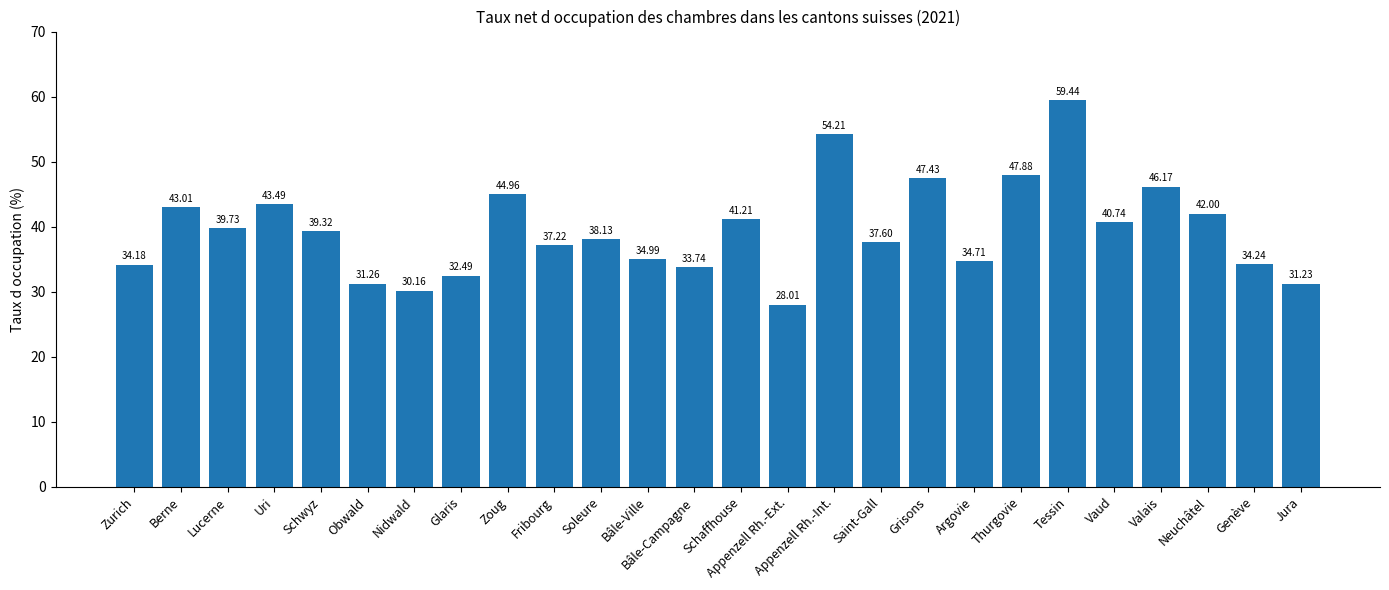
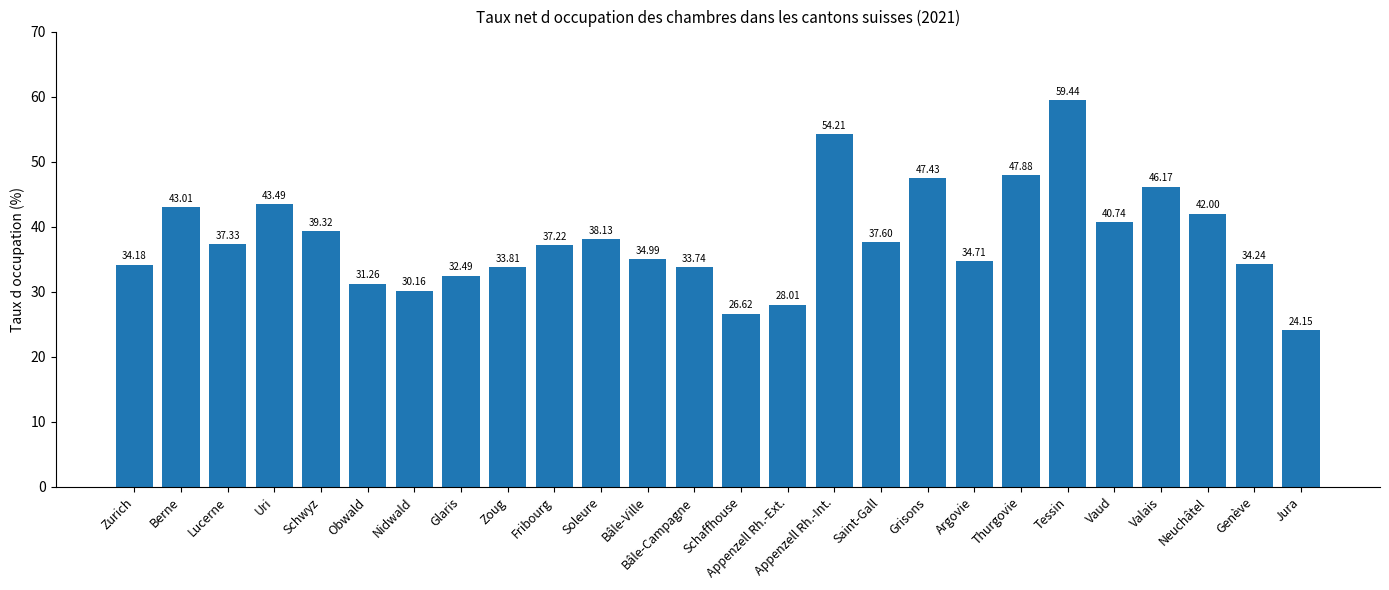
Lucerne: 39.73 -> 37.33
Zoug: 44.96 -> 33.81
Schaffhouse: 41.21 -> 26.62
Jura: 31.23 -> 24.15
